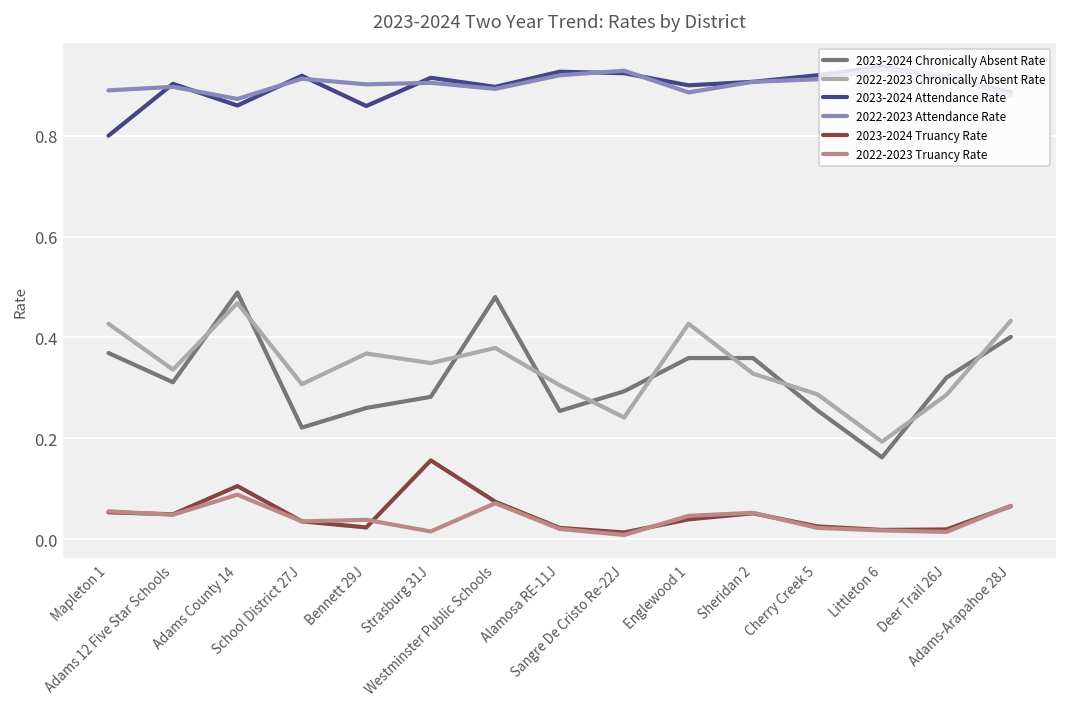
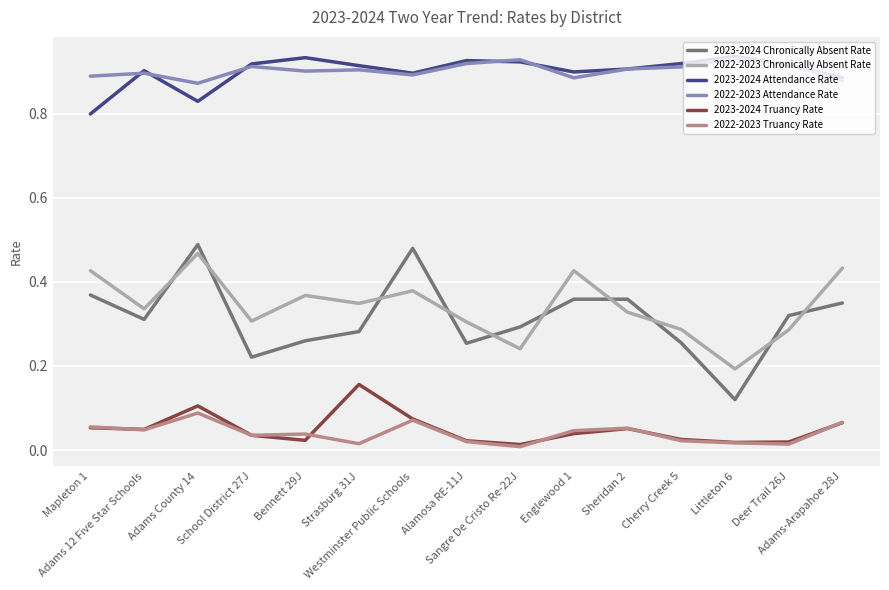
2023-2024 Attendance Rate, Adams County 14: 0.86 -> 0.83
2023-2024 Attendance Rate, Bennett 29J: 0.86 -> 0.93
2023-2024 Chronically Absent Rate, Littleton 6: 0.16 -> 0.12
2023-2024 Chronically Absent Rate, Adams-Arapahoe 28J: 0.40 -> 0.35
